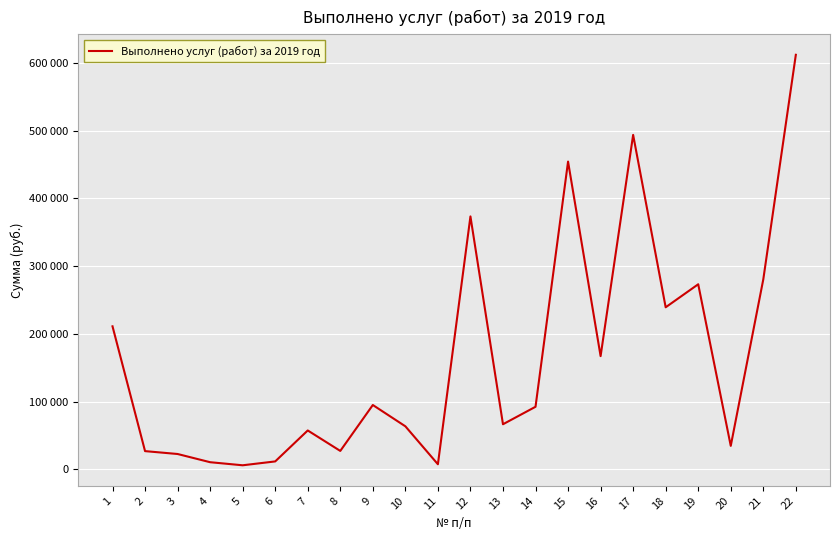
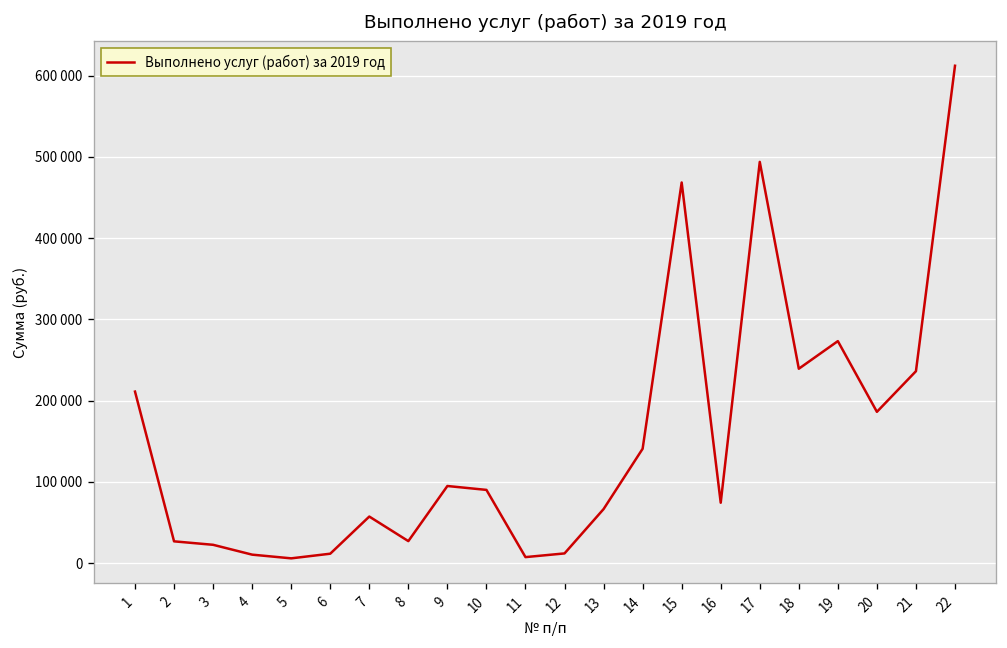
10: 60000 -> 90000
12: 370000 -> 10000
14: 90000 -> 140000
15: 450000 -> 470000
16: 170000 -> 70000
20: 30000 -> 190000
21: 280000 -> 240000
